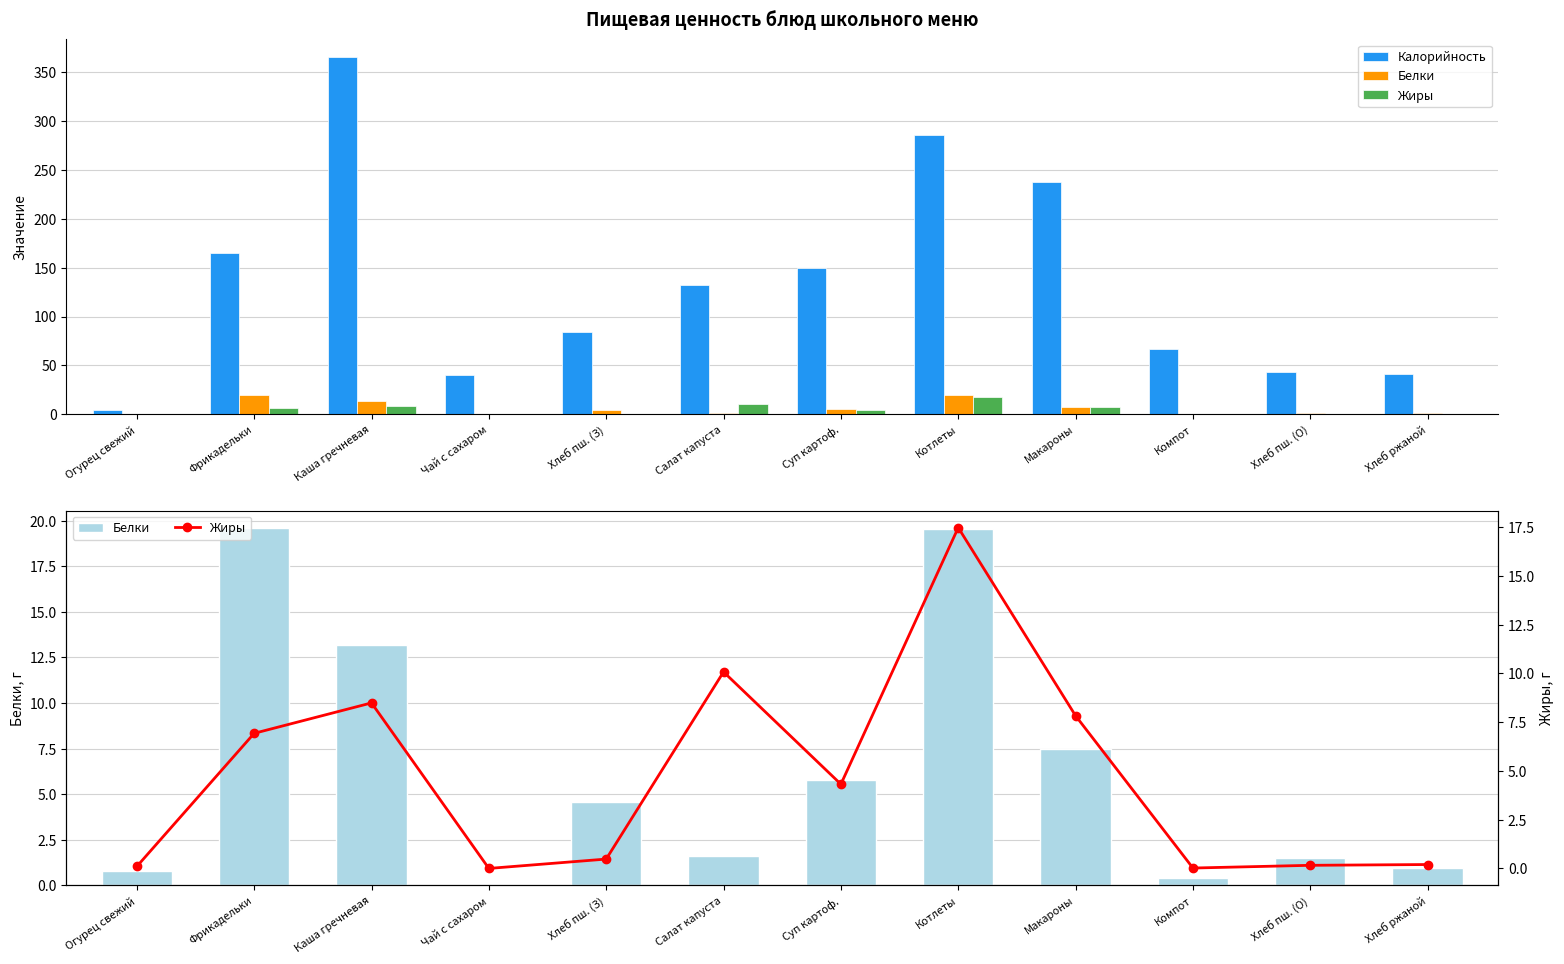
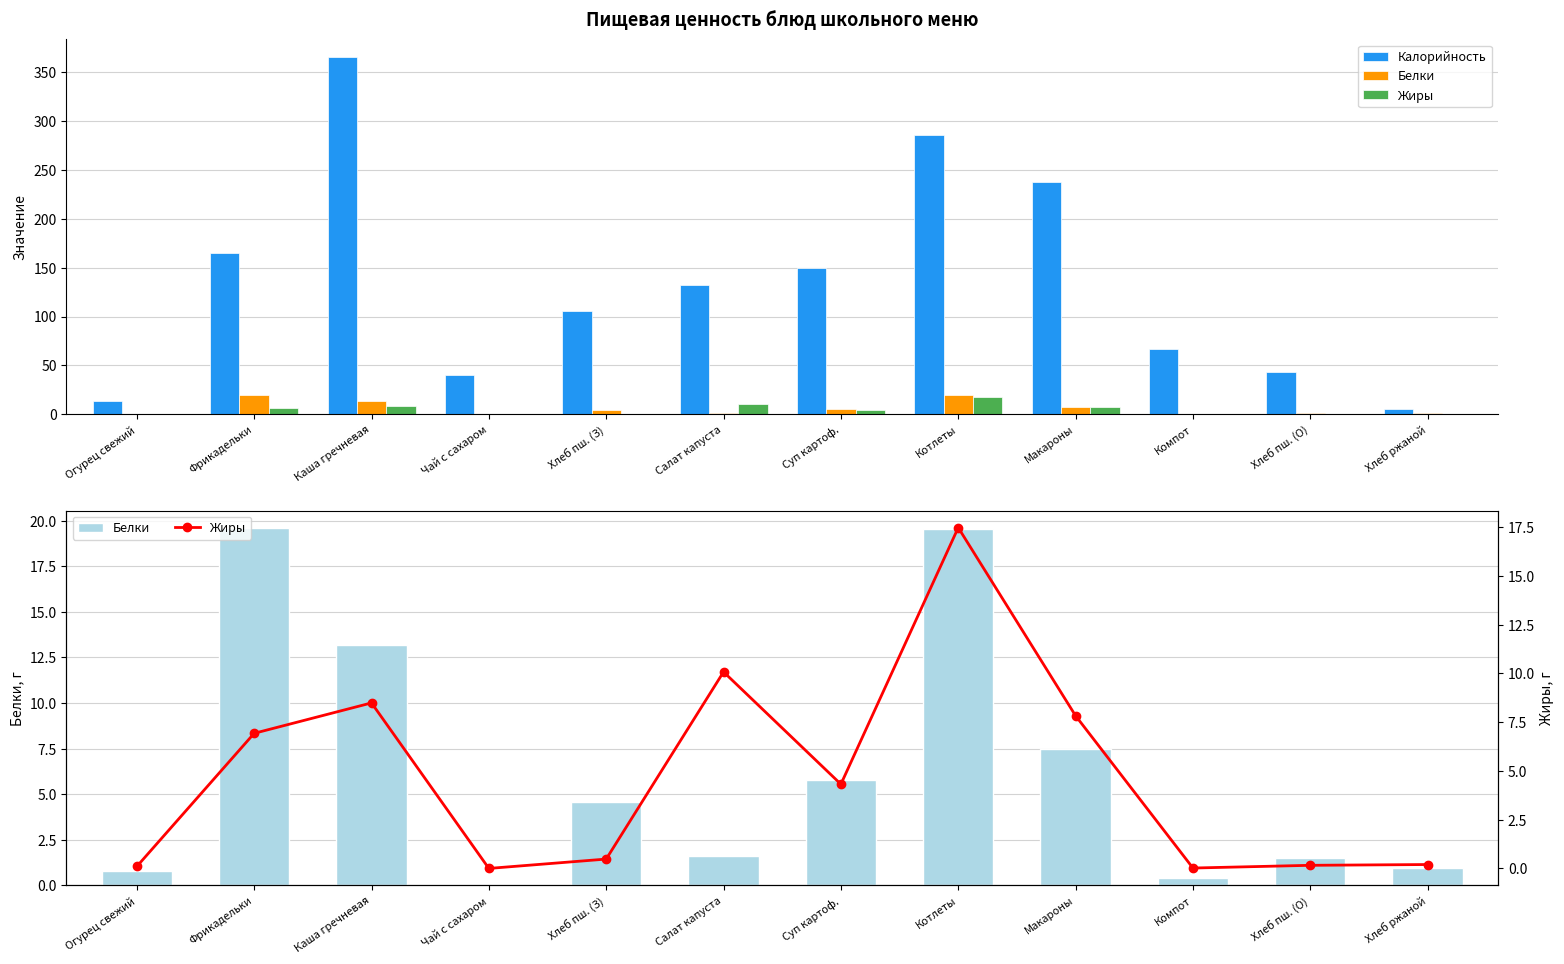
Пищевая ценность блюд школьного меню, Калорийность, Огурец свежий: 0 -> 10
Пищевая ценность блюд школьного меню, Калорийность, Хлеб пш. (З): 80 -> 110
Пищевая ценность блюд школьного меню, Калорийность, Хлеб ржаной: 40 -> 10
